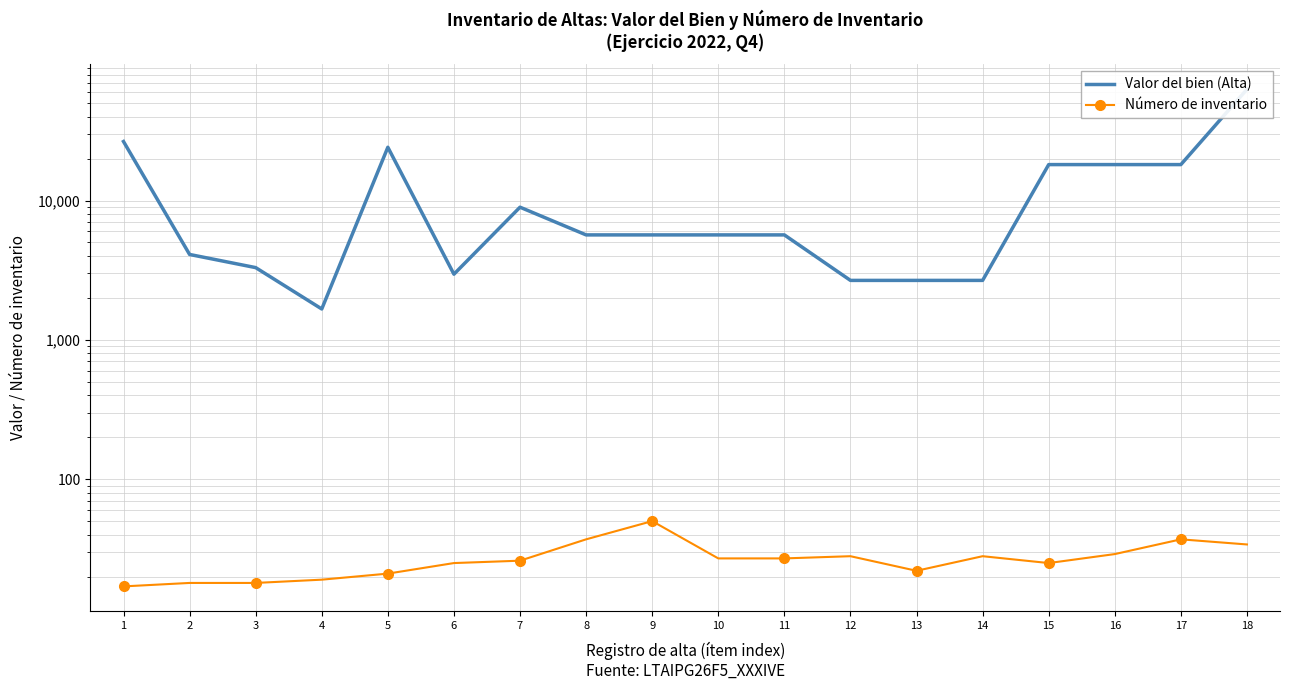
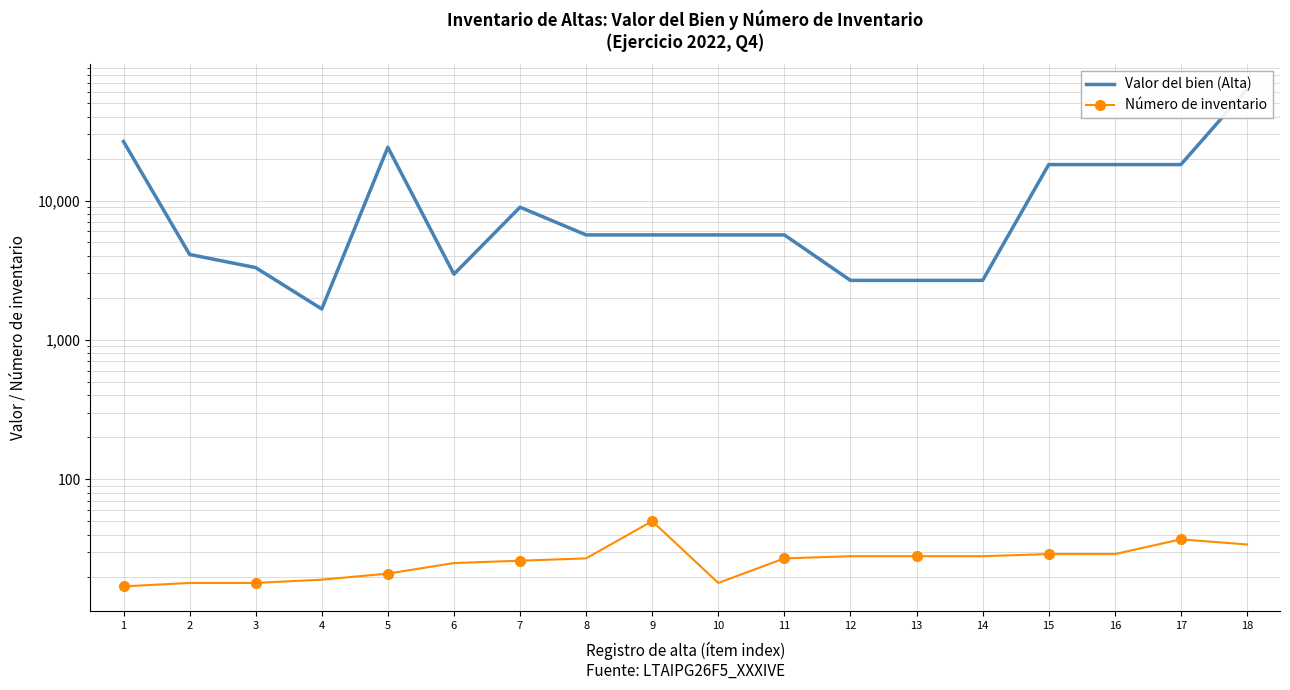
Número de inventario, 8: 37 -> 27
Número de inventario, 10: 27 -> 18
Número de inventario, 13: 22 -> 28
Número de inventario, 15: 25 -> 29
